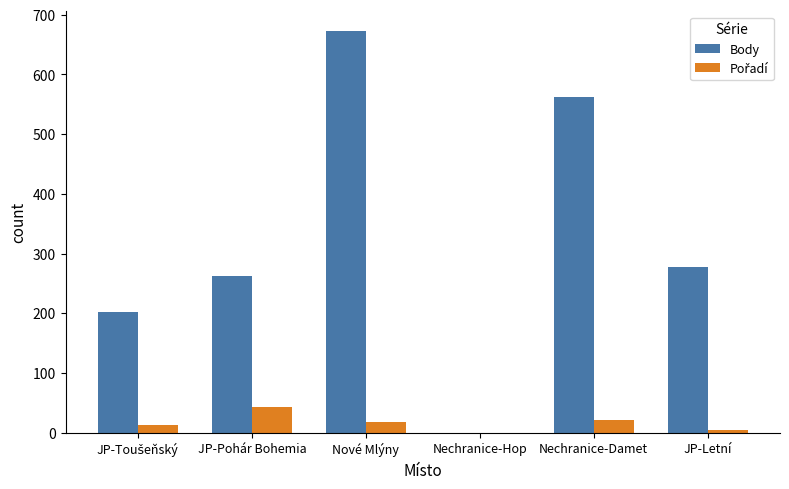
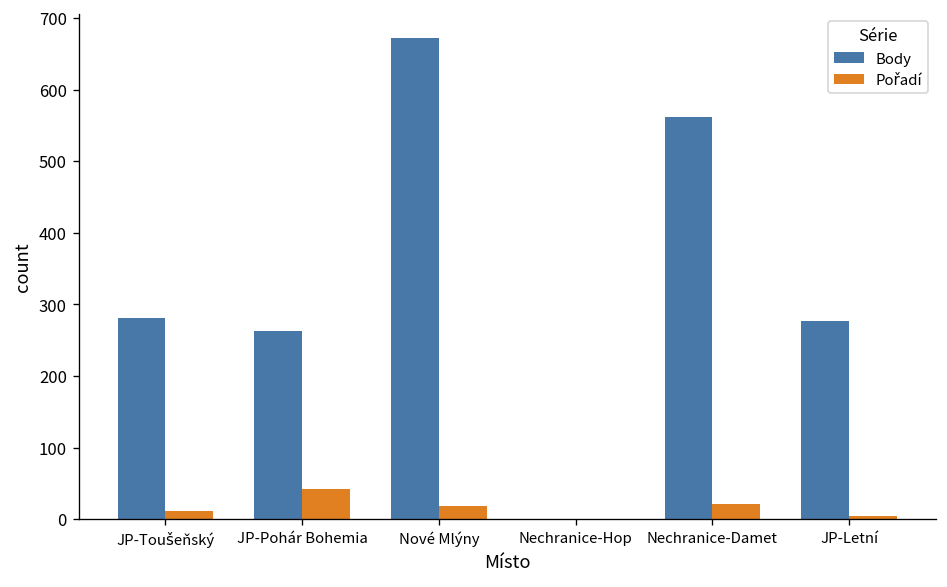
Body, JP-Toušeňský: 200 -> 280
